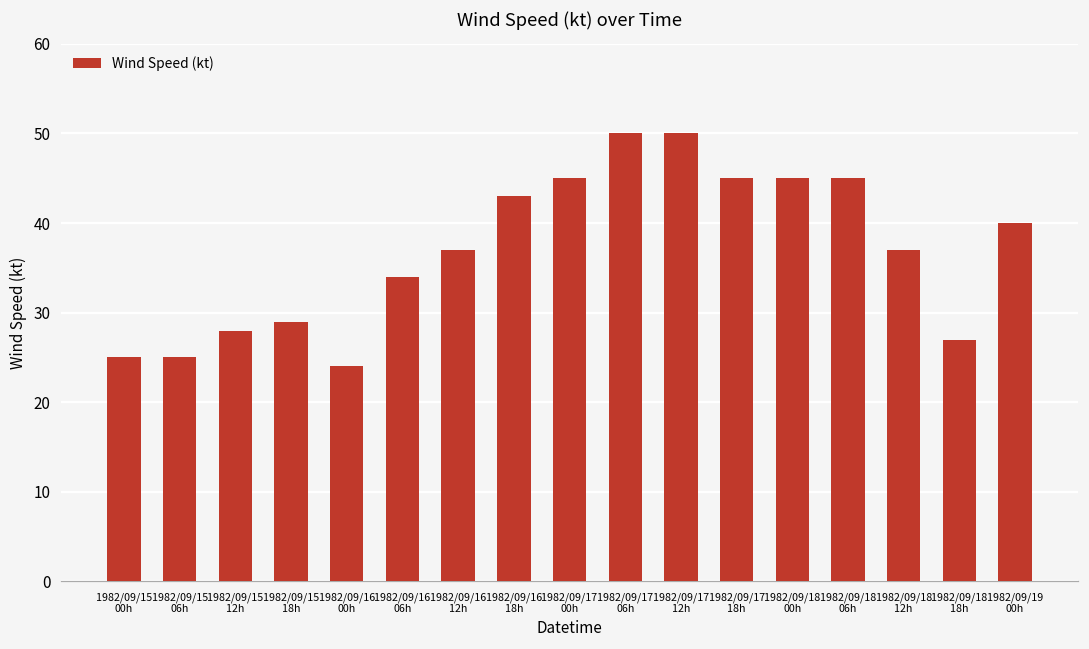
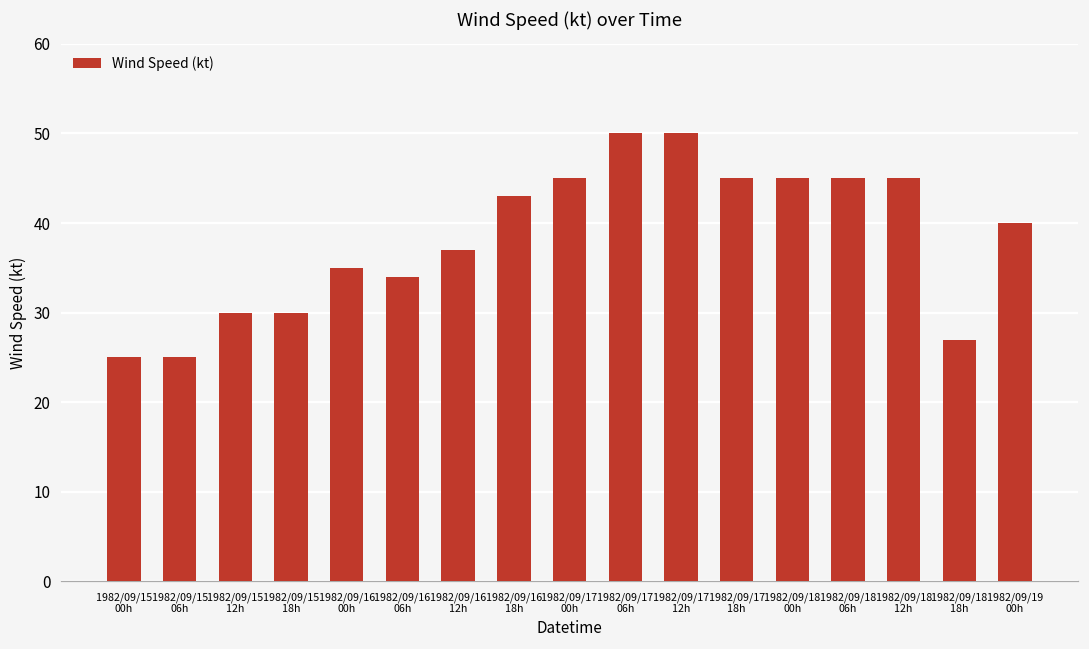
1982/09/15 12h: 28 -> 30
1982/09/15 18h: 29 -> 30
1982/09/16 00h: 24 -> 35
1982/09/18 12h: 37 -> 45
